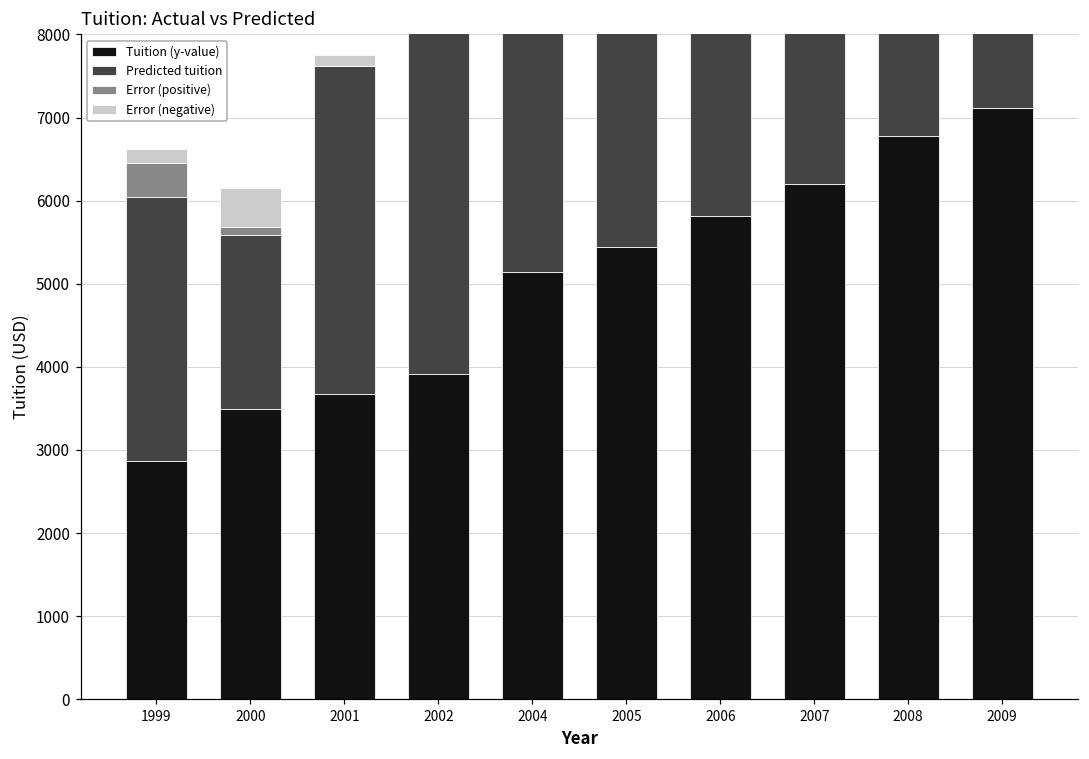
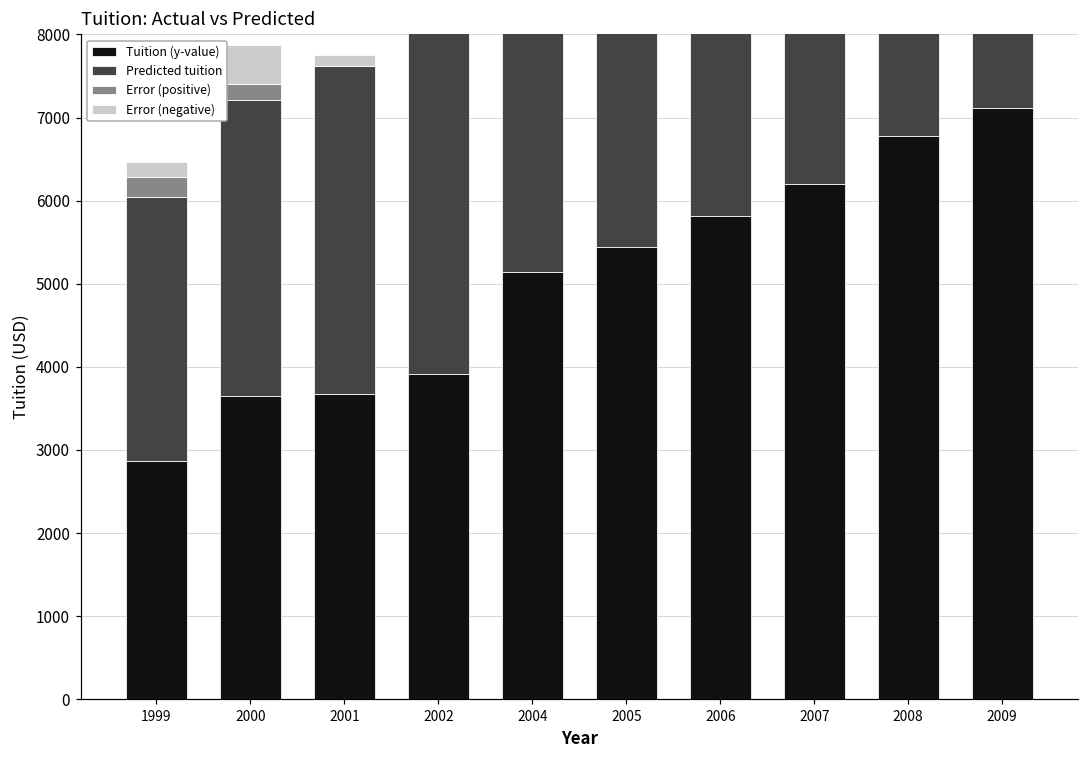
Error (positive), 1999: 400 -> 200
Tuition (y-value), 2000: 3500 -> 3700
Predicted tuition, 2000: 2100 -> 3600
Error (positive), 2000: 100 -> 200
